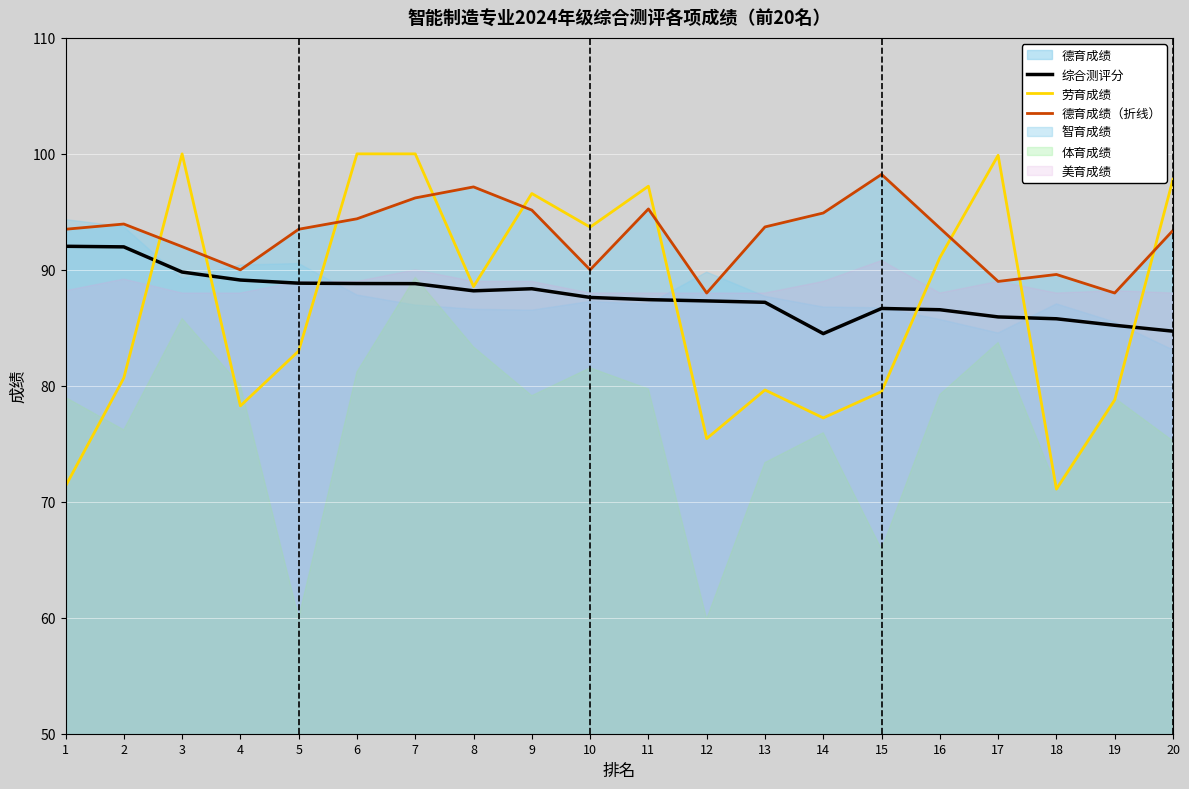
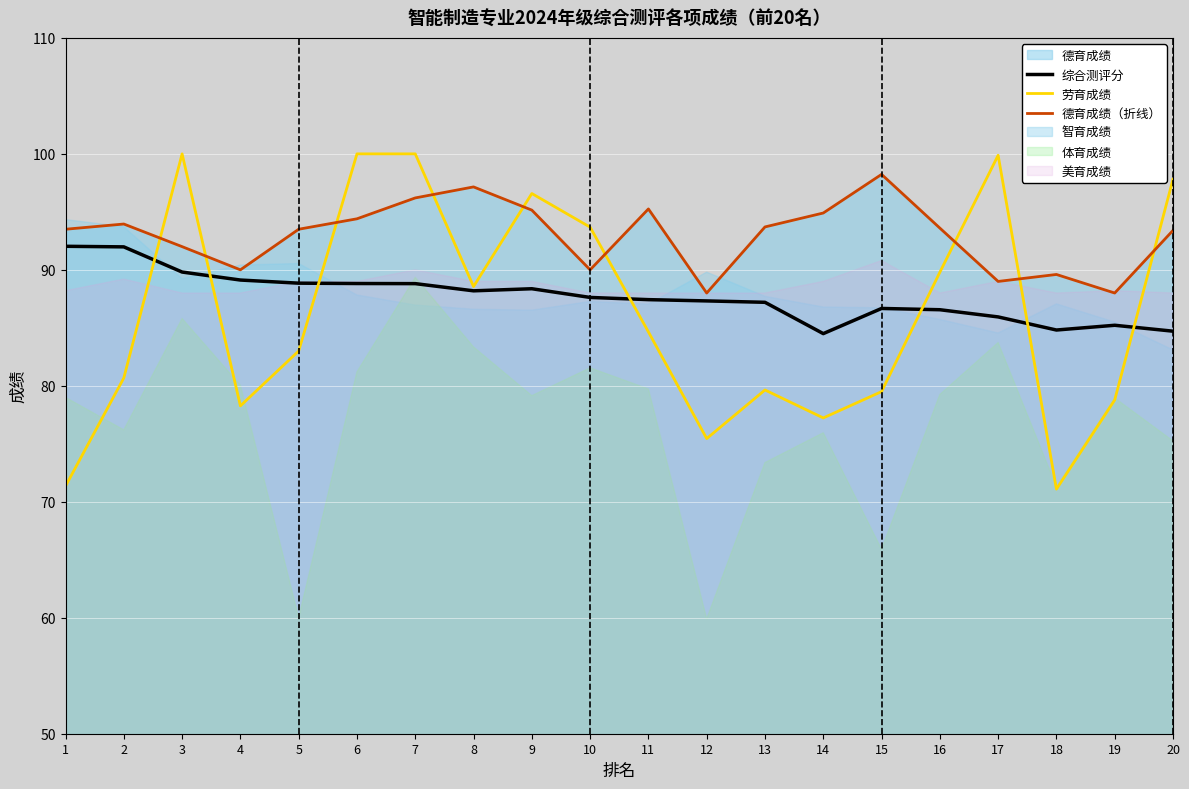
劳育成绩, 11: 97.2 -> 84.7
劳育成绩, 16: 91.1 -> 89.8
综合测评分, 18: 85.8 -> 84.8
